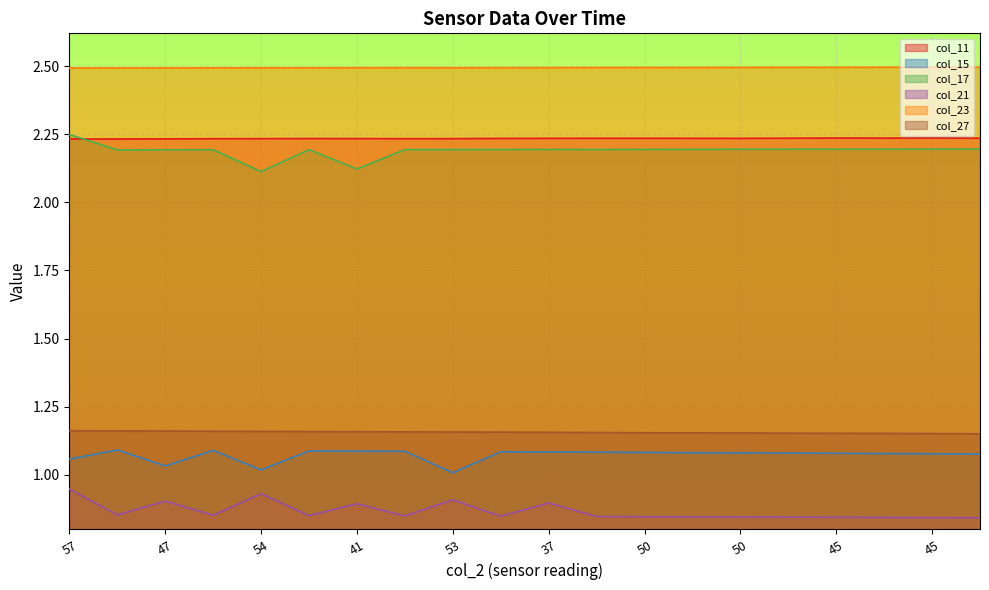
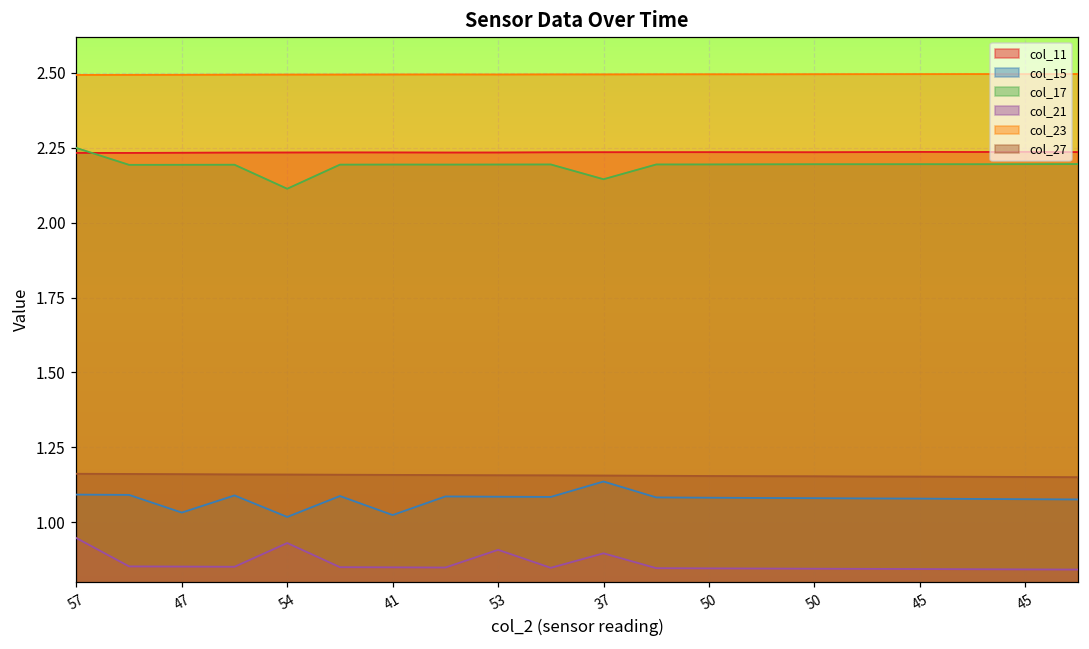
col_15, 57: 1.06 -> 1.09
col_21, 47: 0.90 -> 0.85
col_15, 41: 1.09 -> 1.02
col_17, 41: 2.12 -> 2.19
col_21, 41: 0.89 -> 0.85
col_15, 53: 1.01 -> 1.08
col_15, 37: 1.08 -> 1.14
col_17, 37: 2.19 -> 2.14
